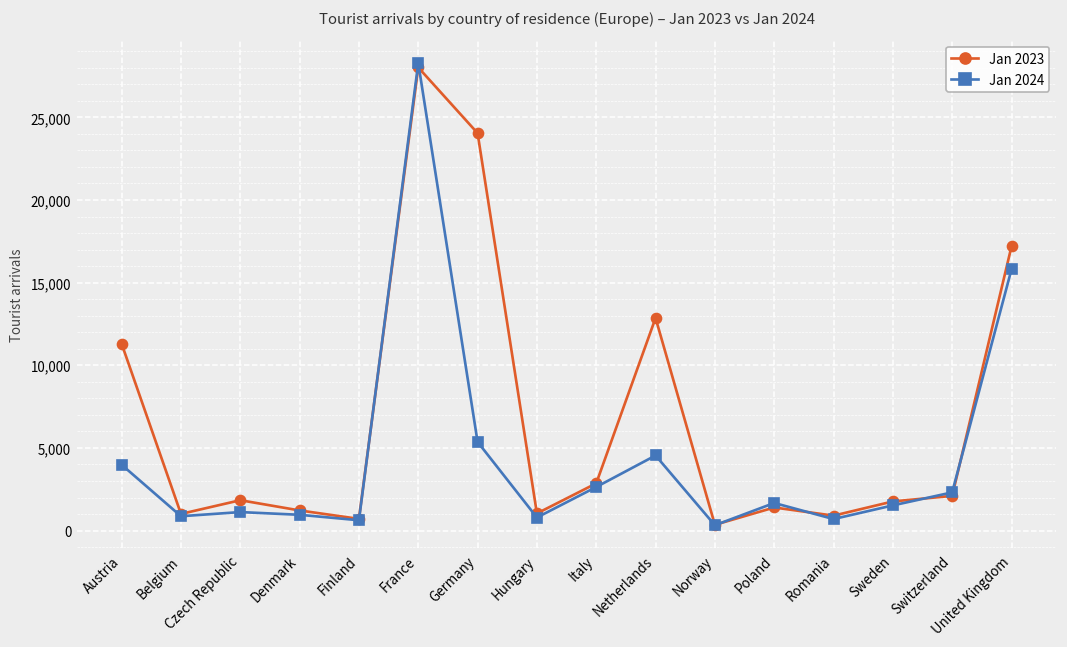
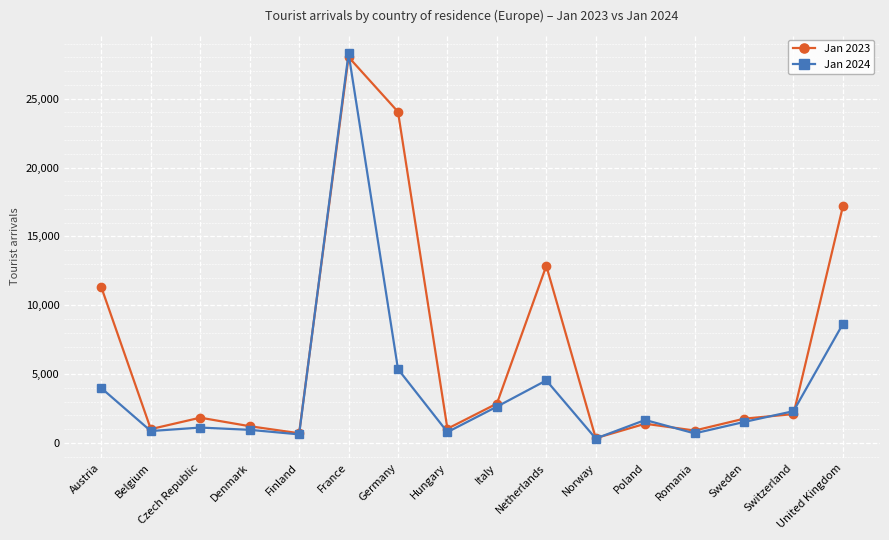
Jan 2024, United Kingdom: 15,800 -> 8,600
